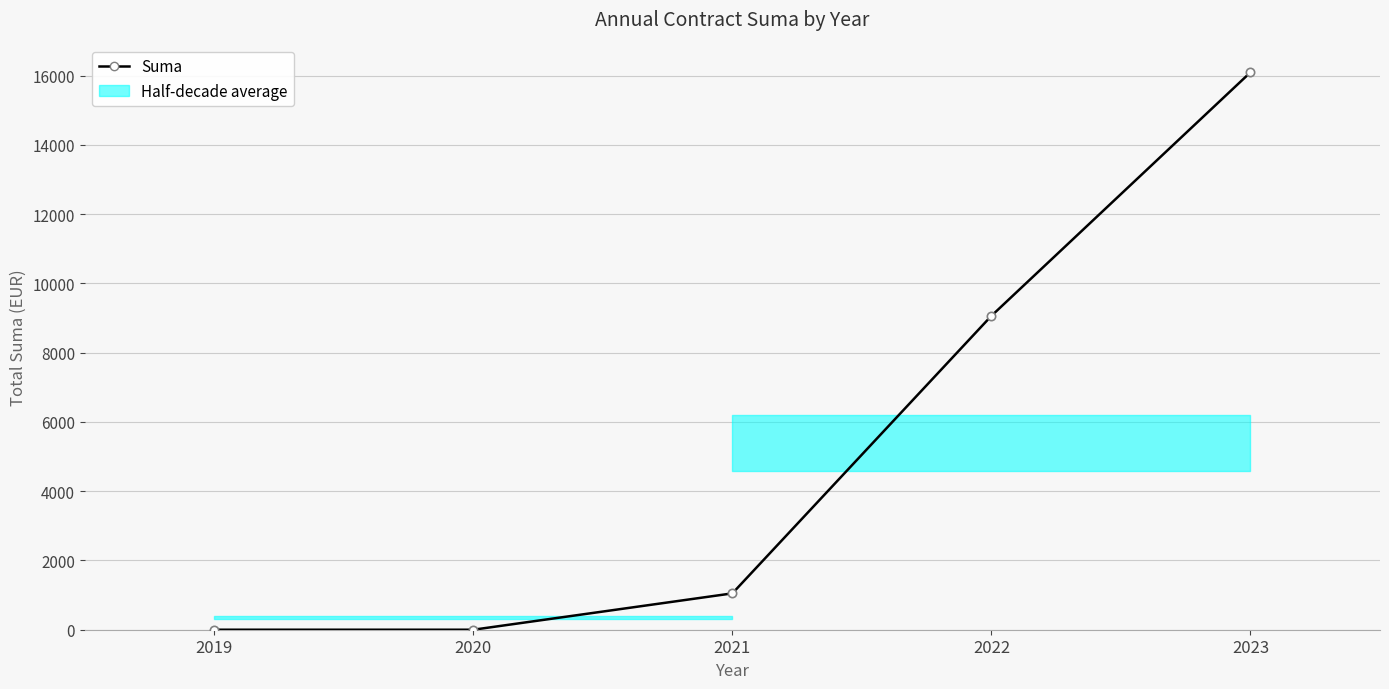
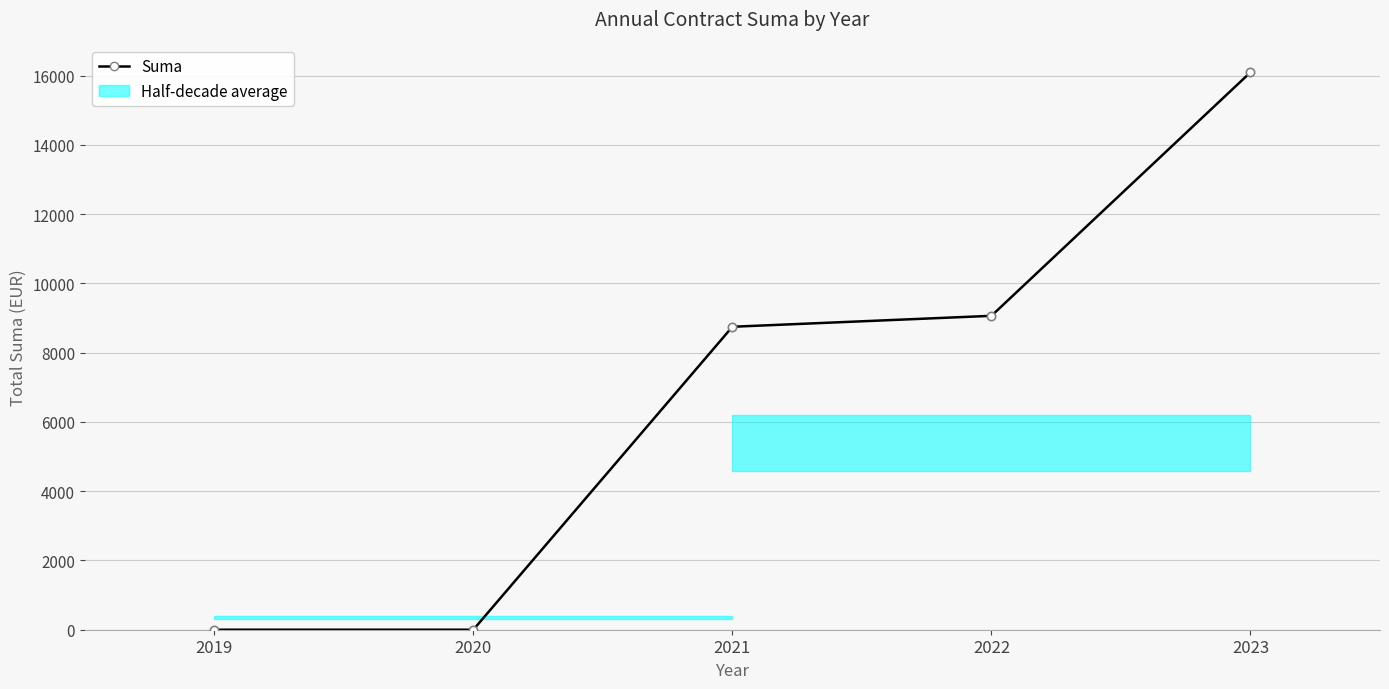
2021: 1100 -> 8700
